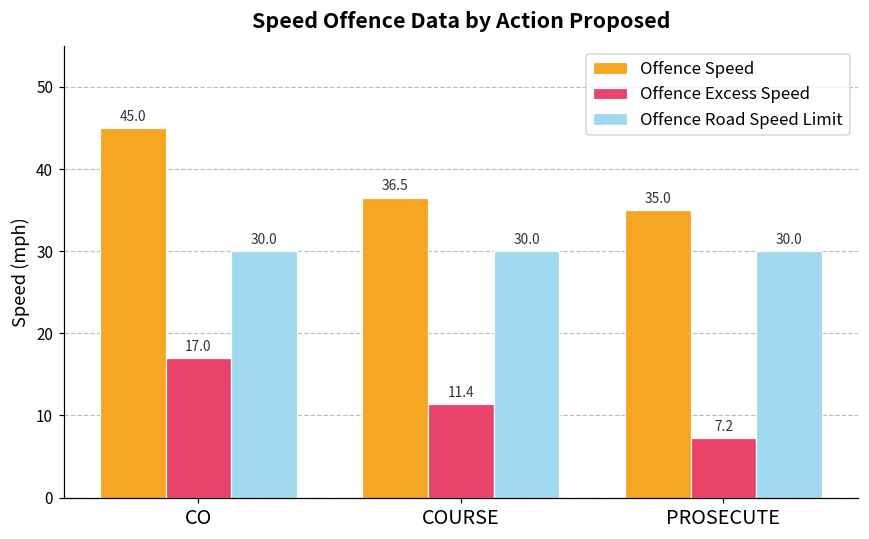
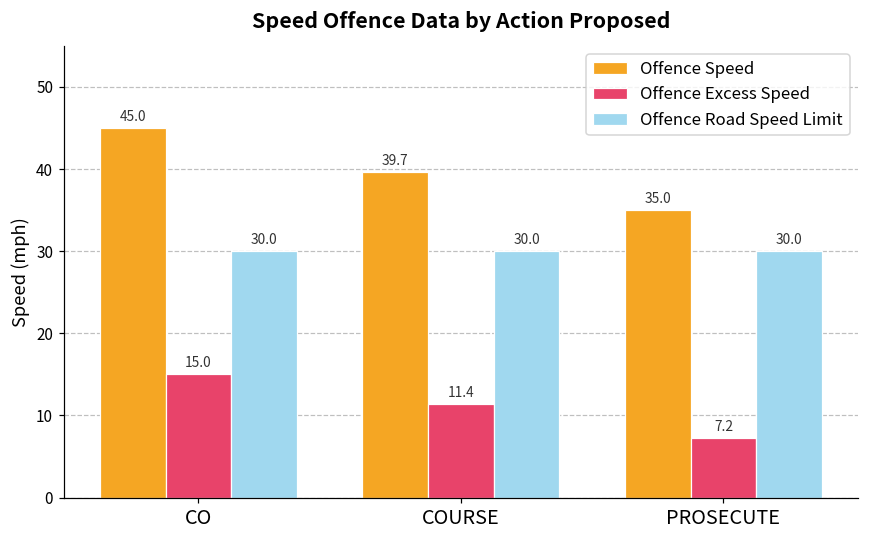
Offence Excess Speed, CO: 17.0 -> 15.0
Offence Speed, COURSE: 36.5 -> 39.7
